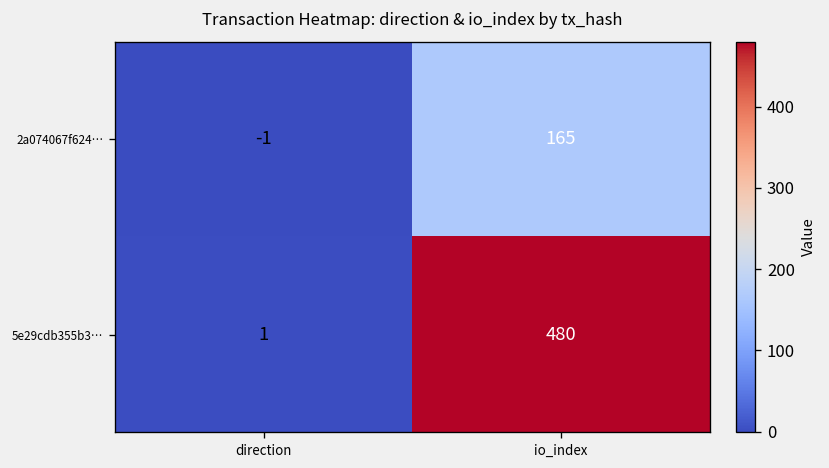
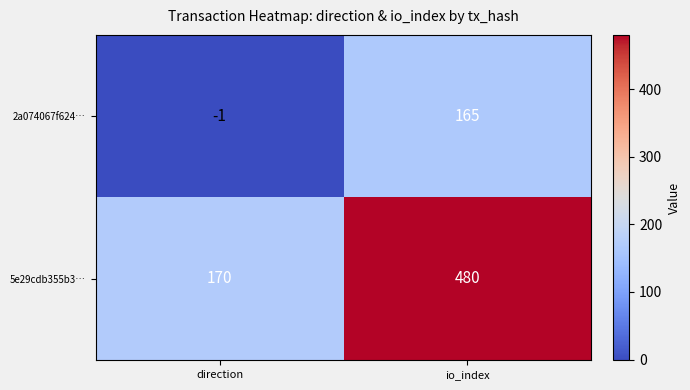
5e29cdb355b3…, direction: 1 -> 170
